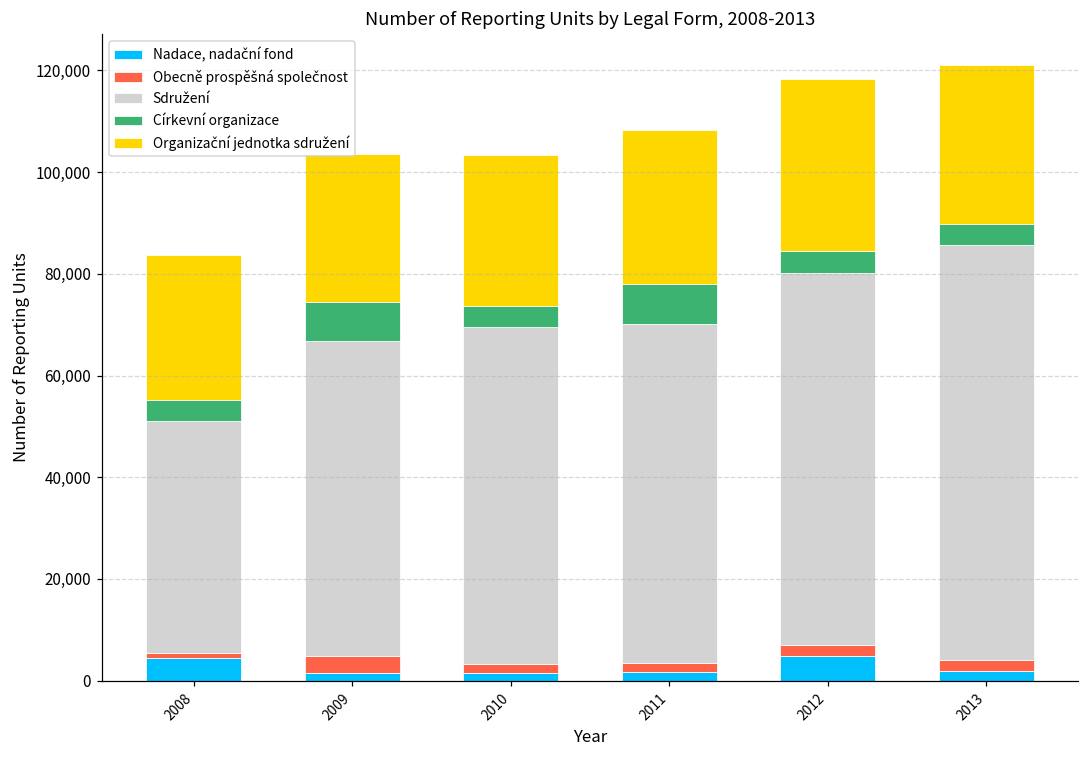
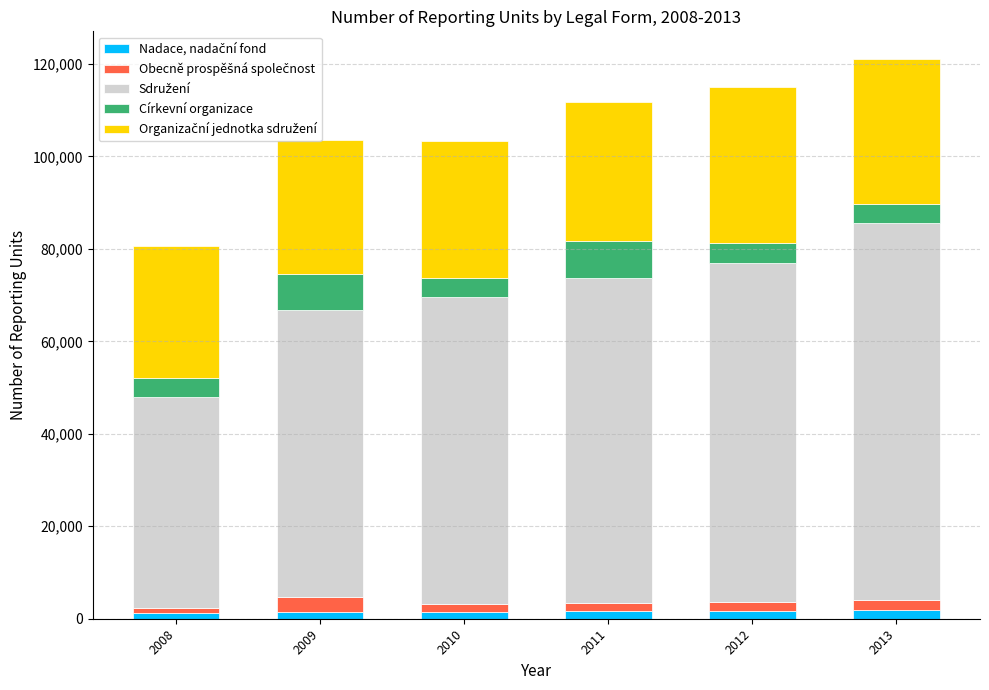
Nadace, nadační fond, 2008: 4,000 -> 1,000
Sdružení, 2011: 67,000 -> 70,000
Nadace, nadační fond, 2012: 5,000 -> 2,000
